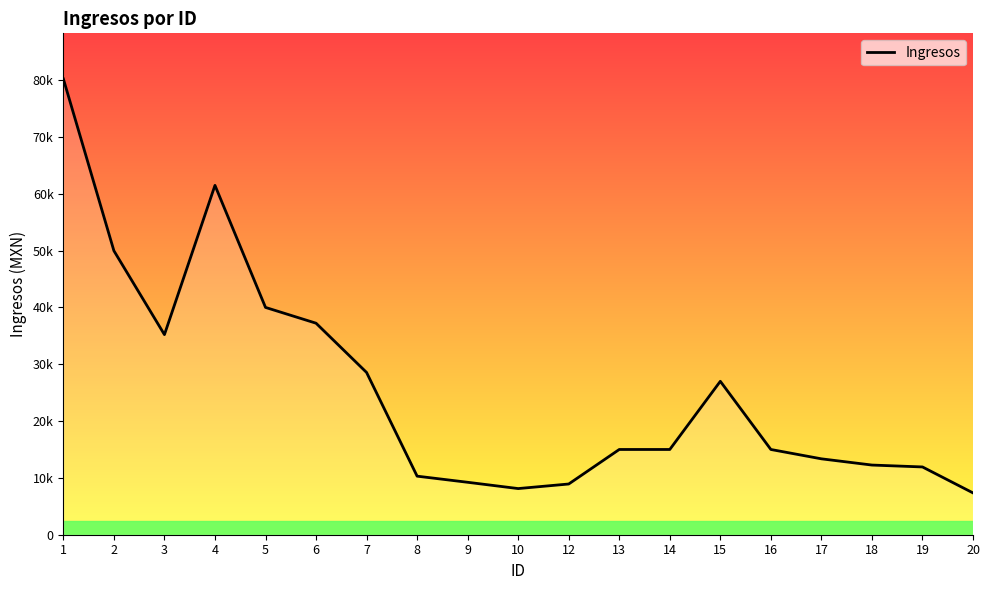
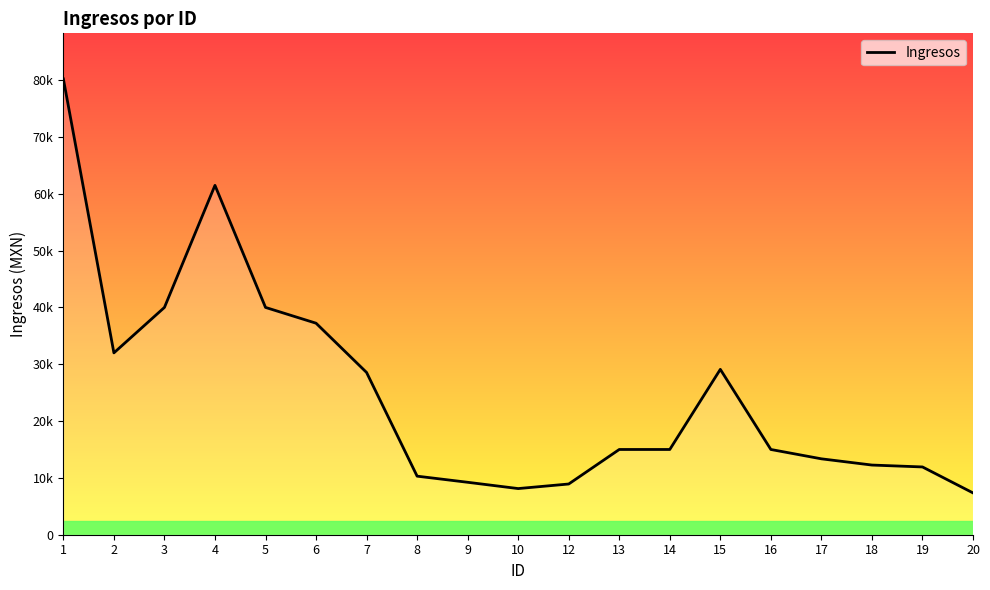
2: 50000 -> 32000
3: 35000 -> 40000
15: 27000 -> 29000
